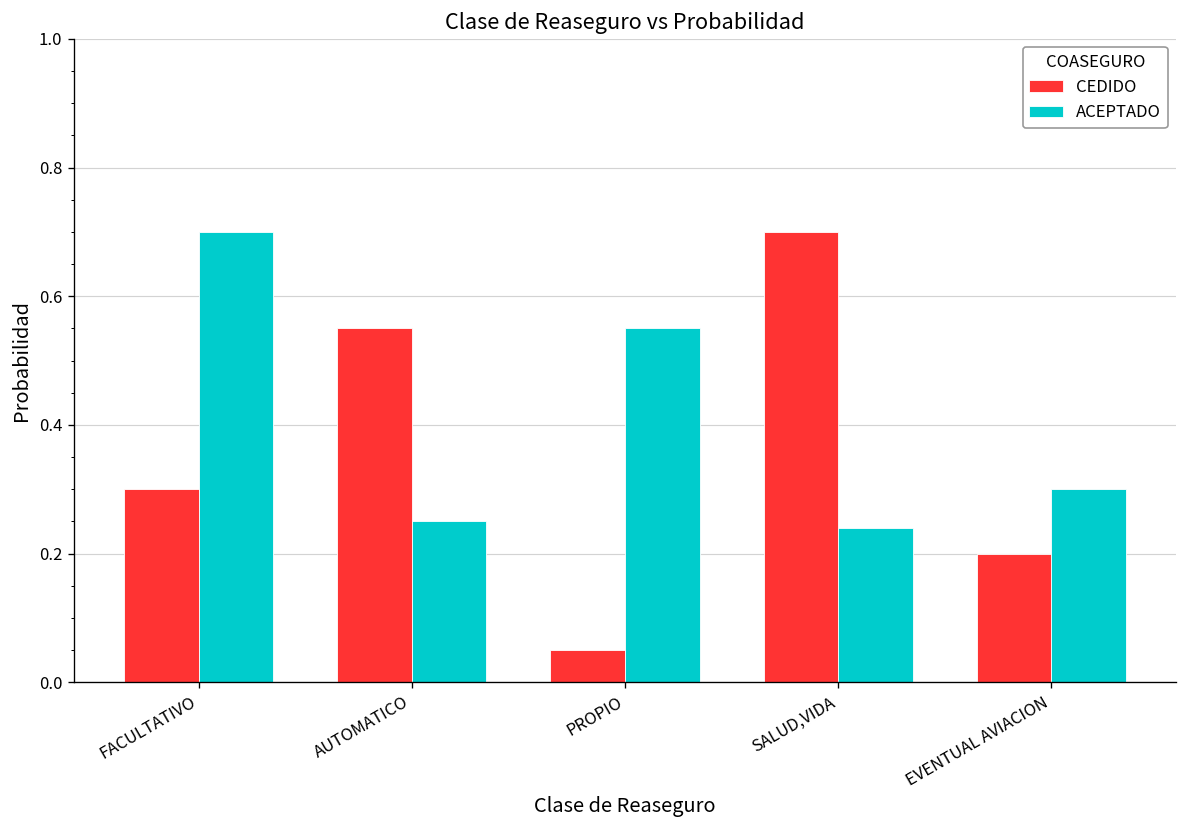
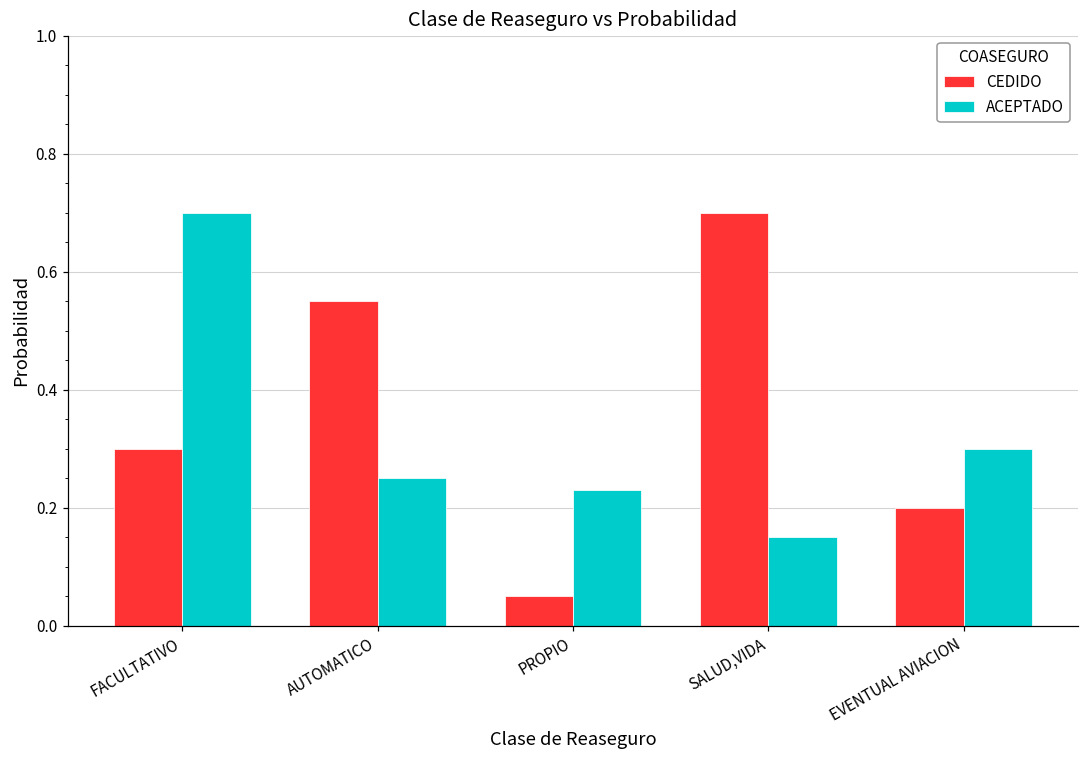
ACEPTADO, PROPIO: 0.55 -> 0.23
ACEPTADO, SALUD,VIDA: 0.24 -> 0.15
